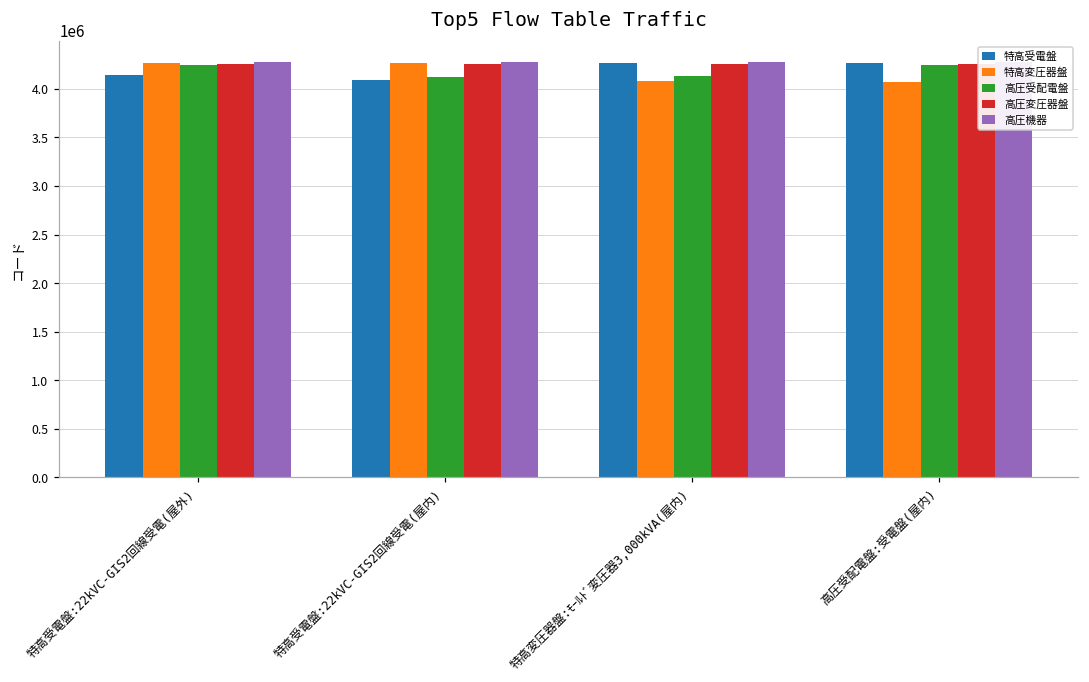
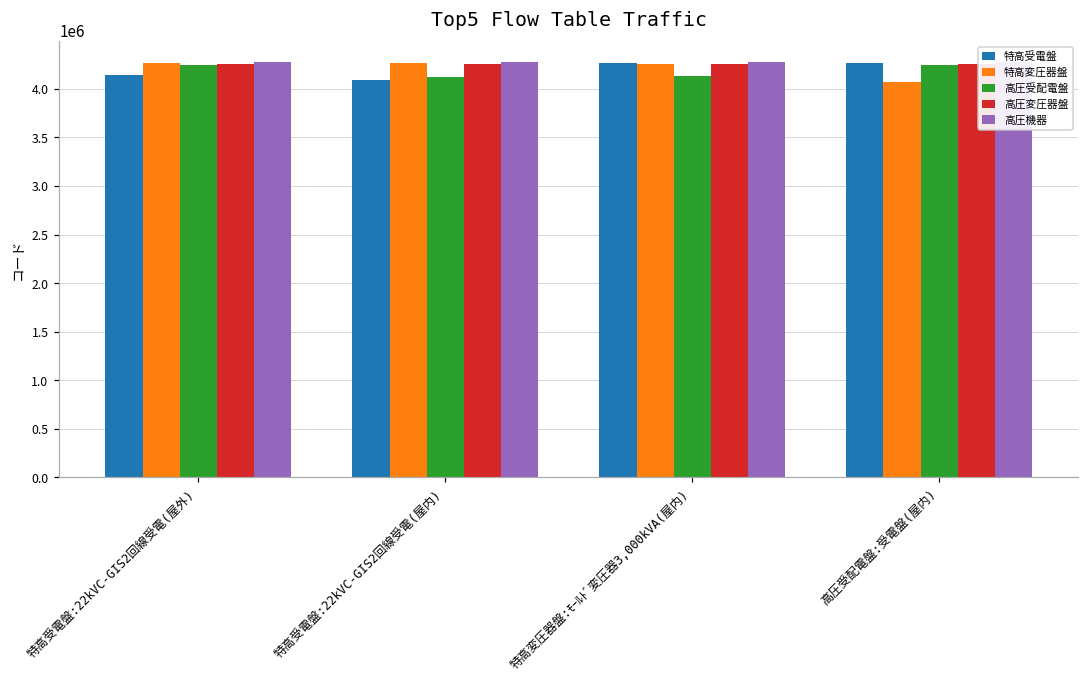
特高変圧器盤, 特高変圧器盤:ﾓｰﾙﾄﾞ変圧器3,000kVA(屋内): 4100000 -> 4300000
